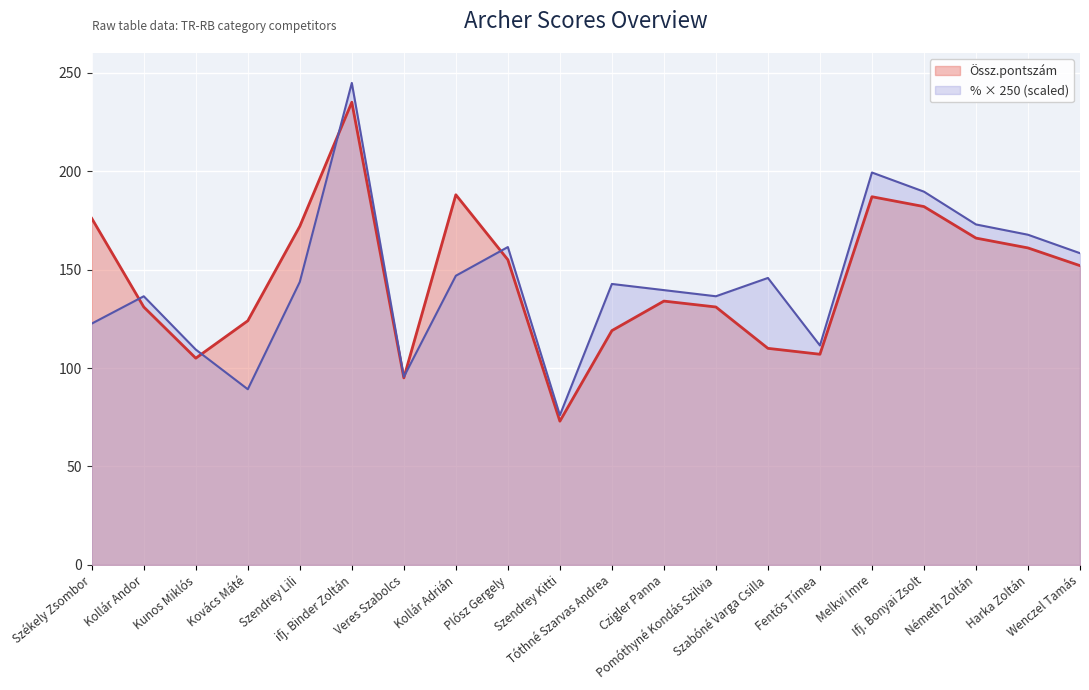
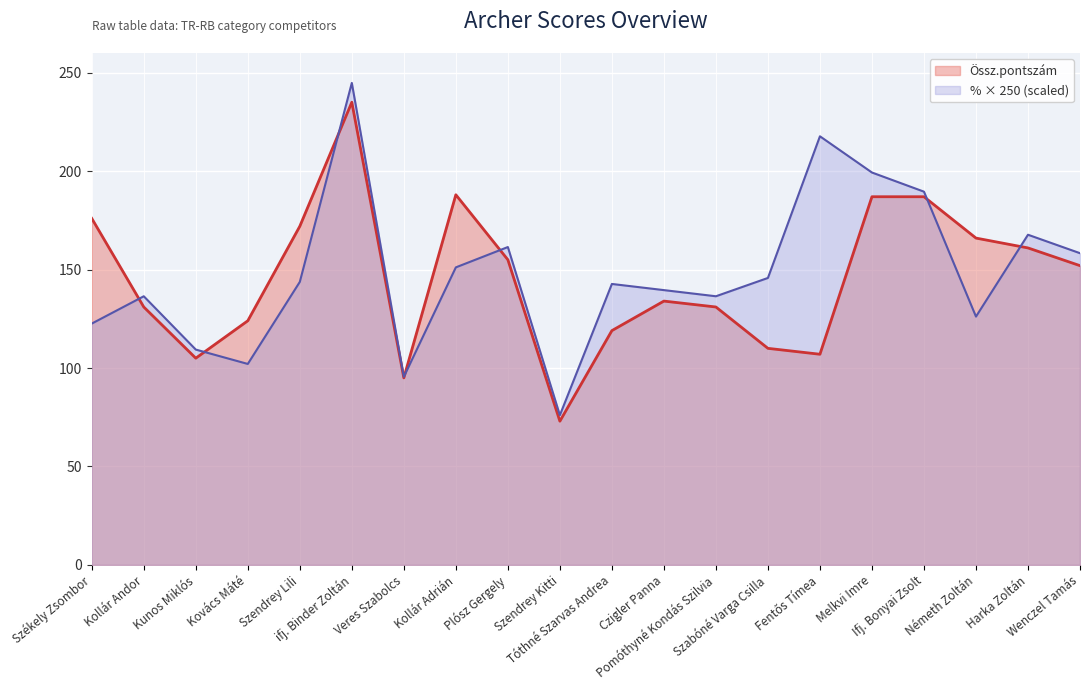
% × 250 (scaled), Kovács Máté: 89 -> 102
% × 250 (scaled), Kollár Adrián: 147 -> 151
% × 250 (scaled), Fentős Tímea: 111 -> 218
Össz.pontszám, Ifj. Bonyai Zsolt: 182 -> 187
% × 250 (scaled), Németh Zoltán: 173 -> 126
